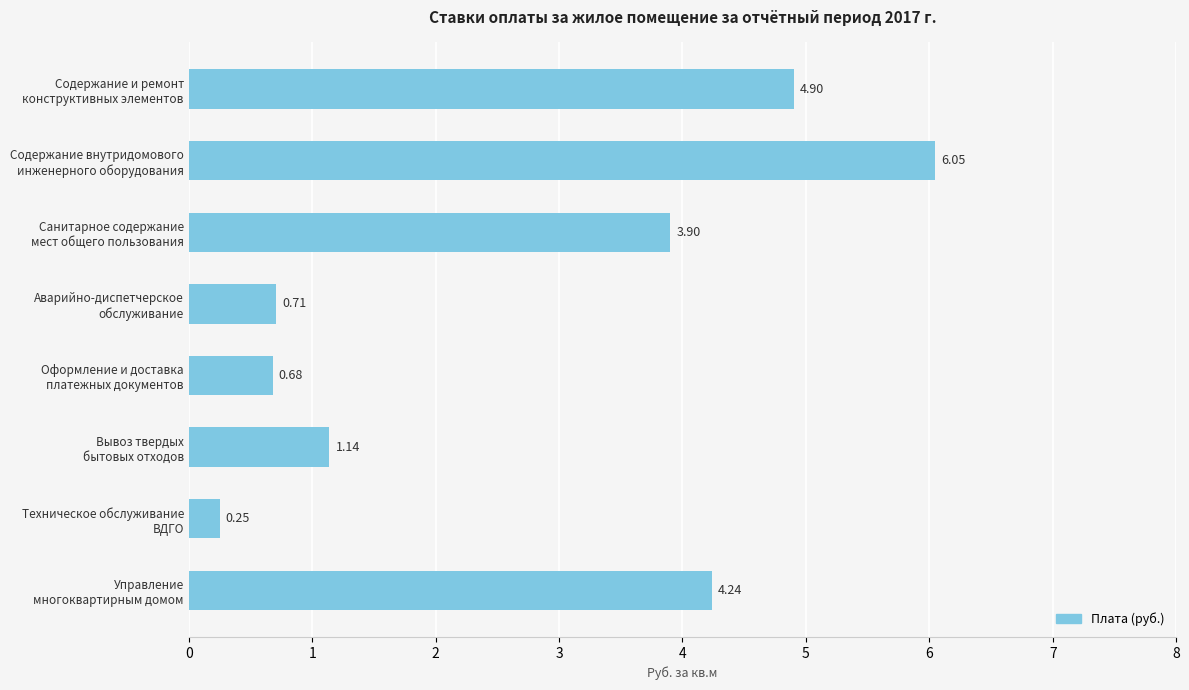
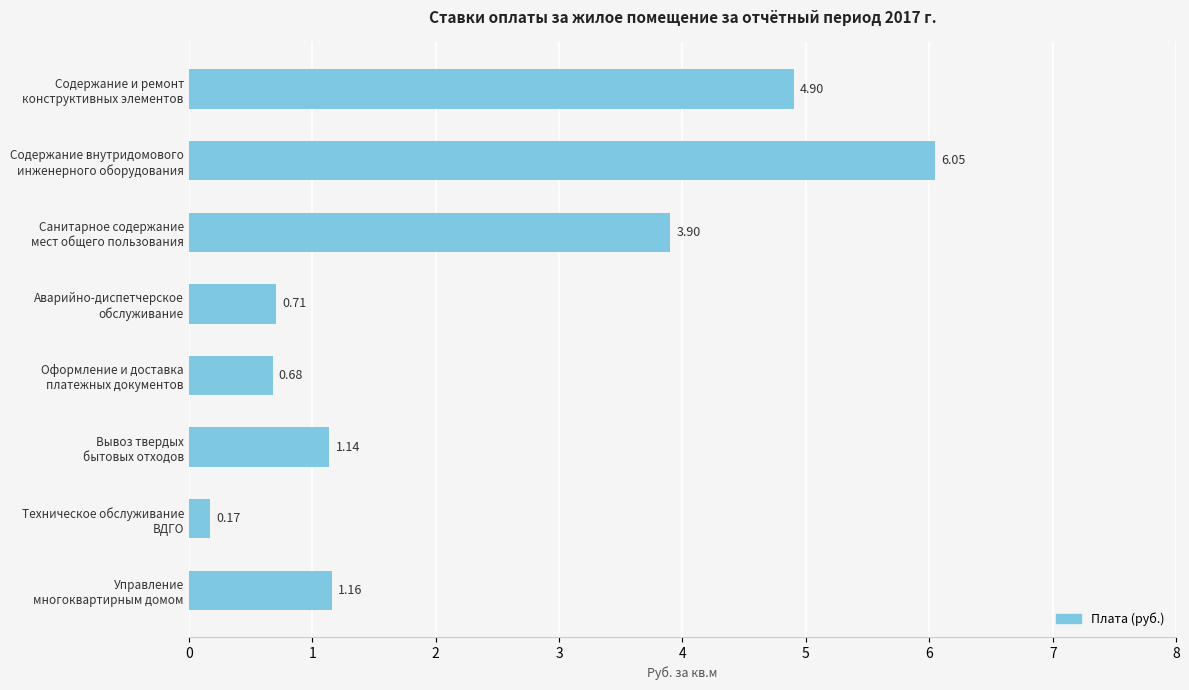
Техническое обслуживание ВДГО: 0.25 -> 0.17
Управление многоквартирным домом: 4.24 -> 1.16
